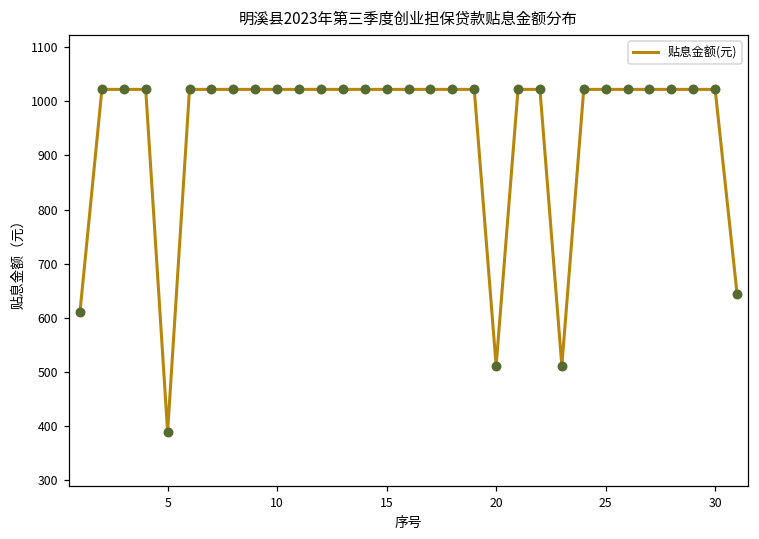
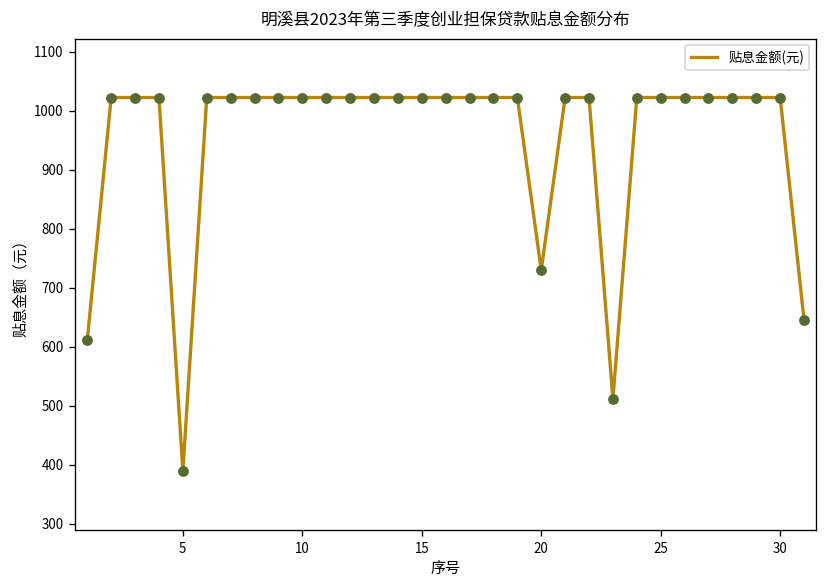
20: 510 -> 730
